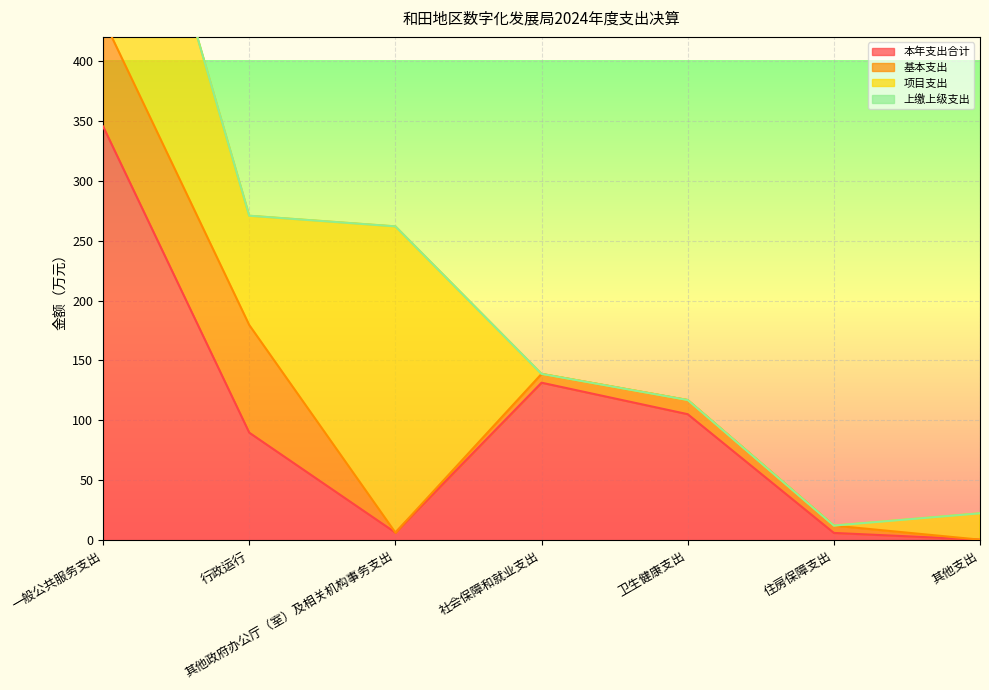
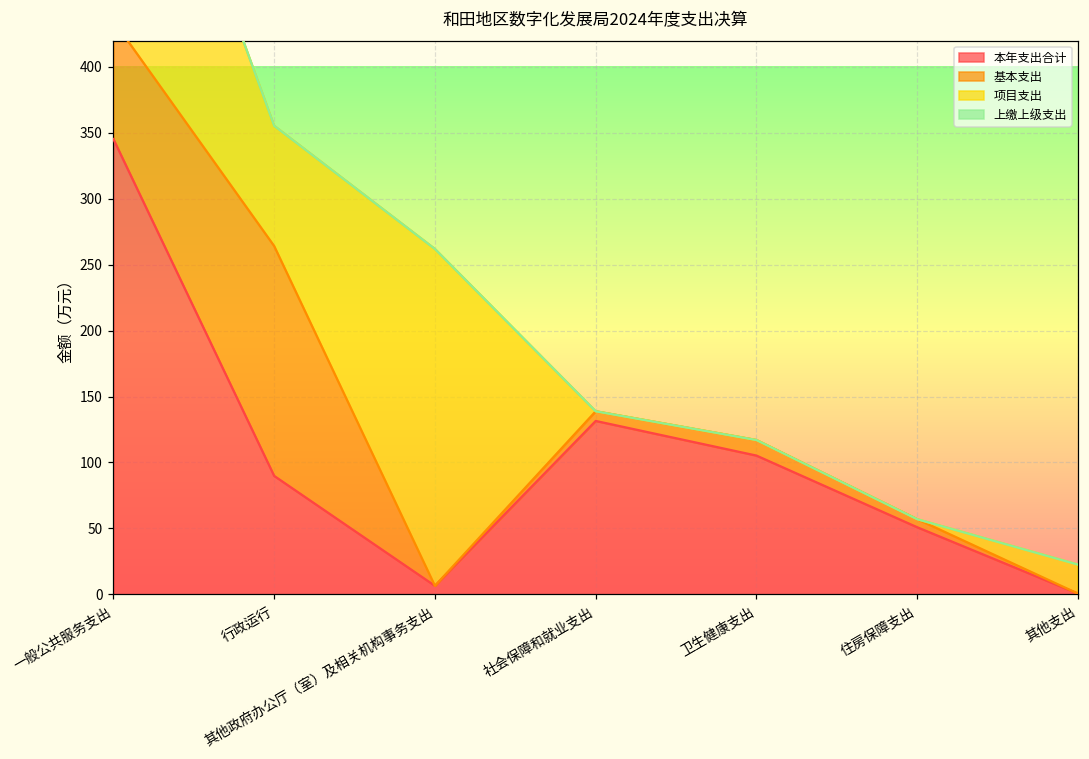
基本支出, 行政运行: 90 -> 174
本年支出合计, 住房保障支出: 6 -> 51
